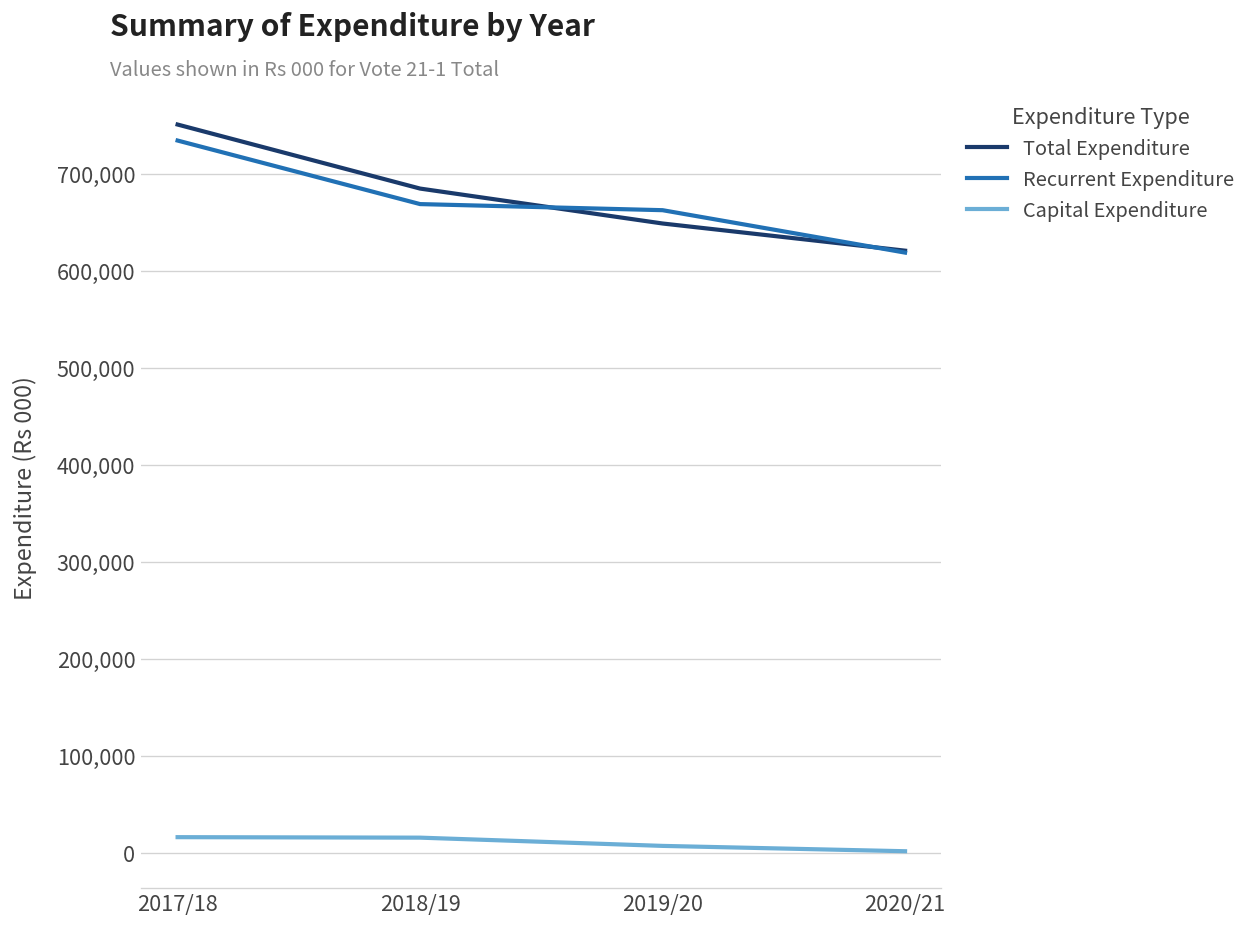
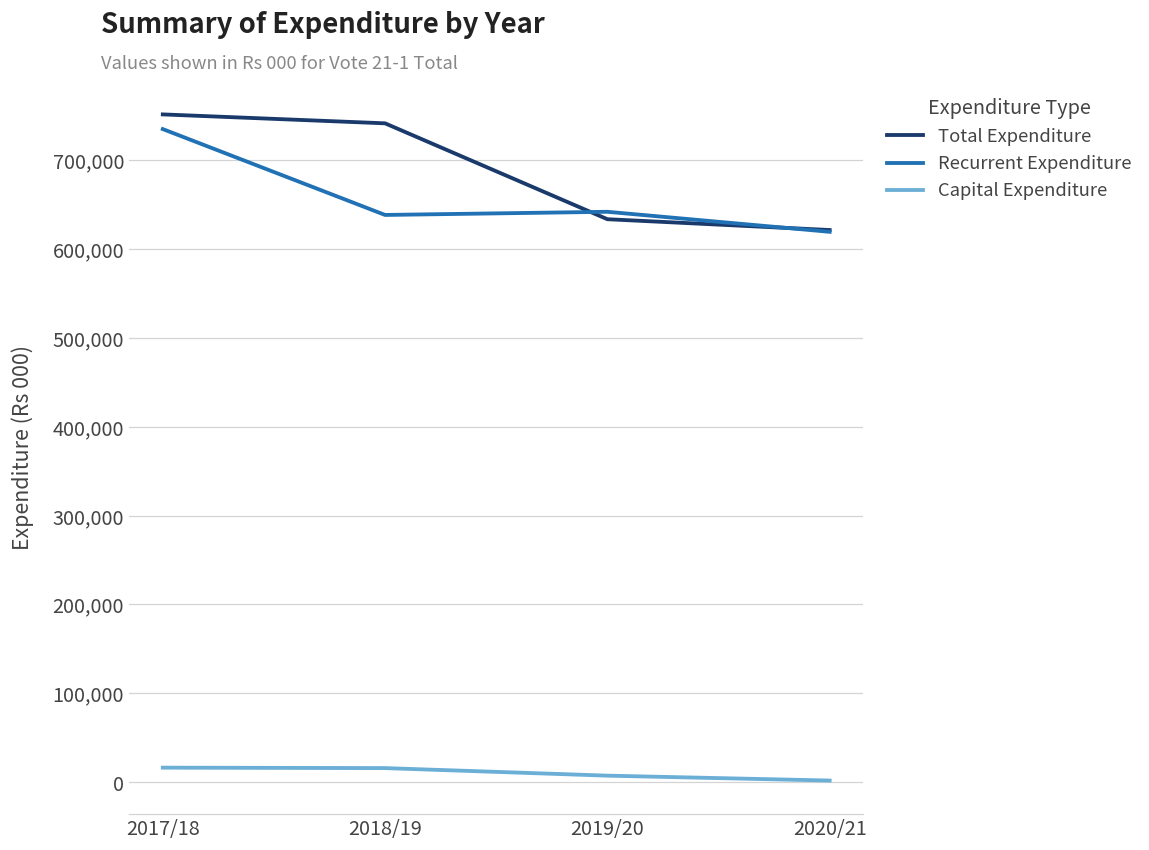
Total Expenditure, 2018/19: 690,000 -> 740,000
Recurrent Expenditure, 2018/19: 670,000 -> 640,000
Total Expenditure, 2019/20: 650,000 -> 630,000
Recurrent Expenditure, 2019/20: 660,000 -> 640,000
